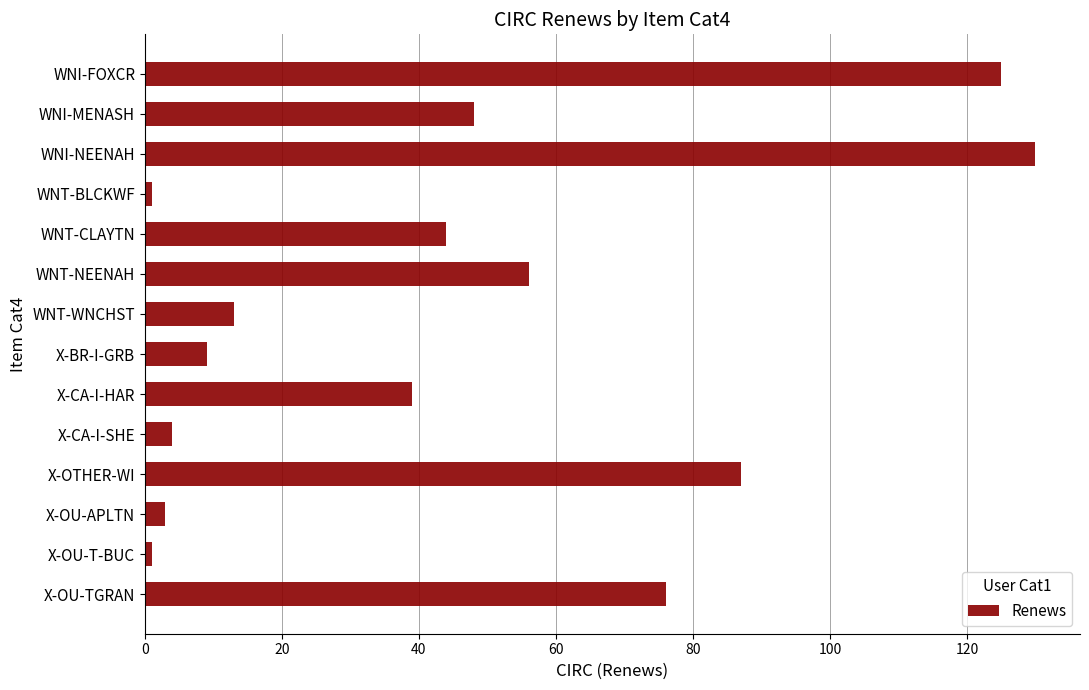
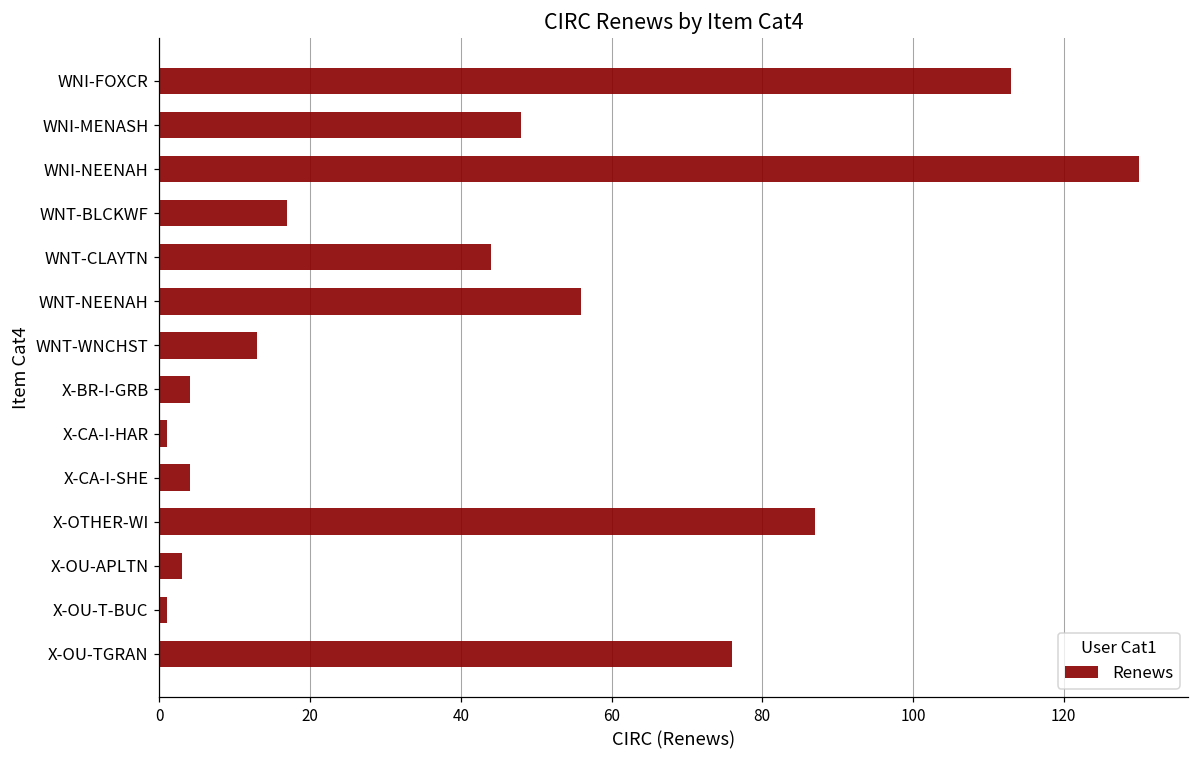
WNI-FOXCR: 125 -> 113
WNT-BLCKWF: 1 -> 17
X-BR-I-GRB: 9 -> 4
X-CA-I-HAR: 39 -> 1
